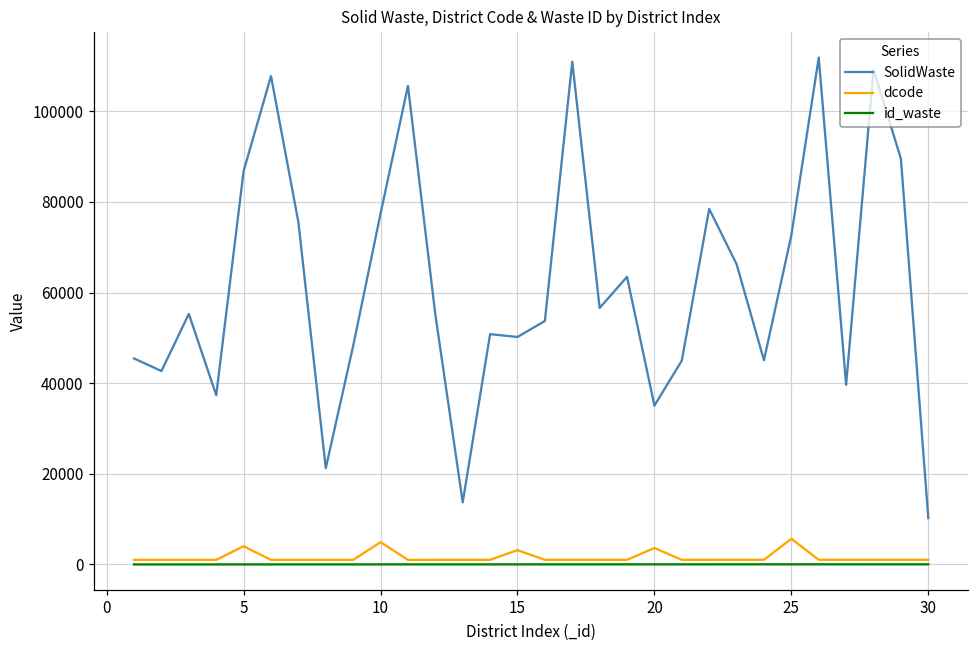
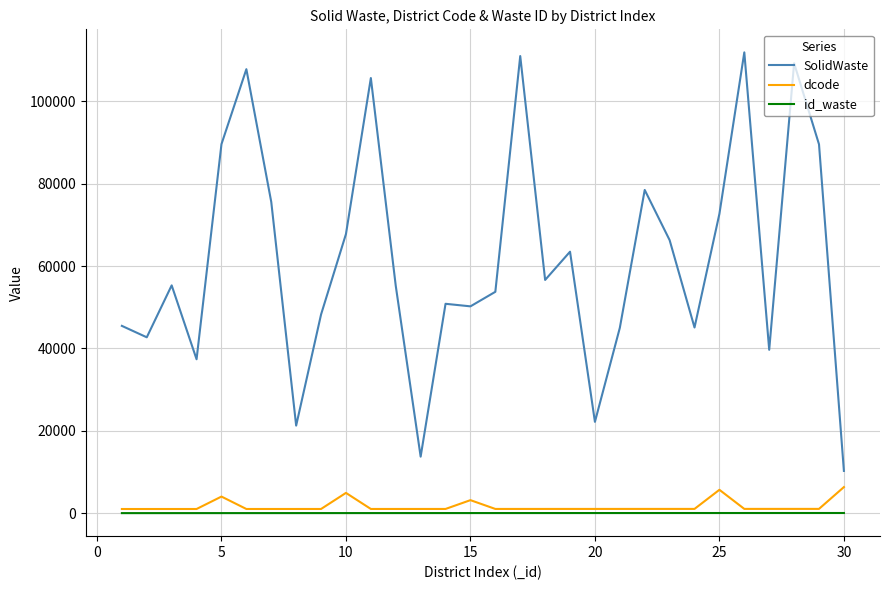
SolidWaste, 5: 87000 -> 90000
SolidWaste, 10: 77000 -> 68000
SolidWaste, 20: 35000 -> 22000
dcode, 20: 4000 -> 1000
dcode, 30: 1000 -> 6000
